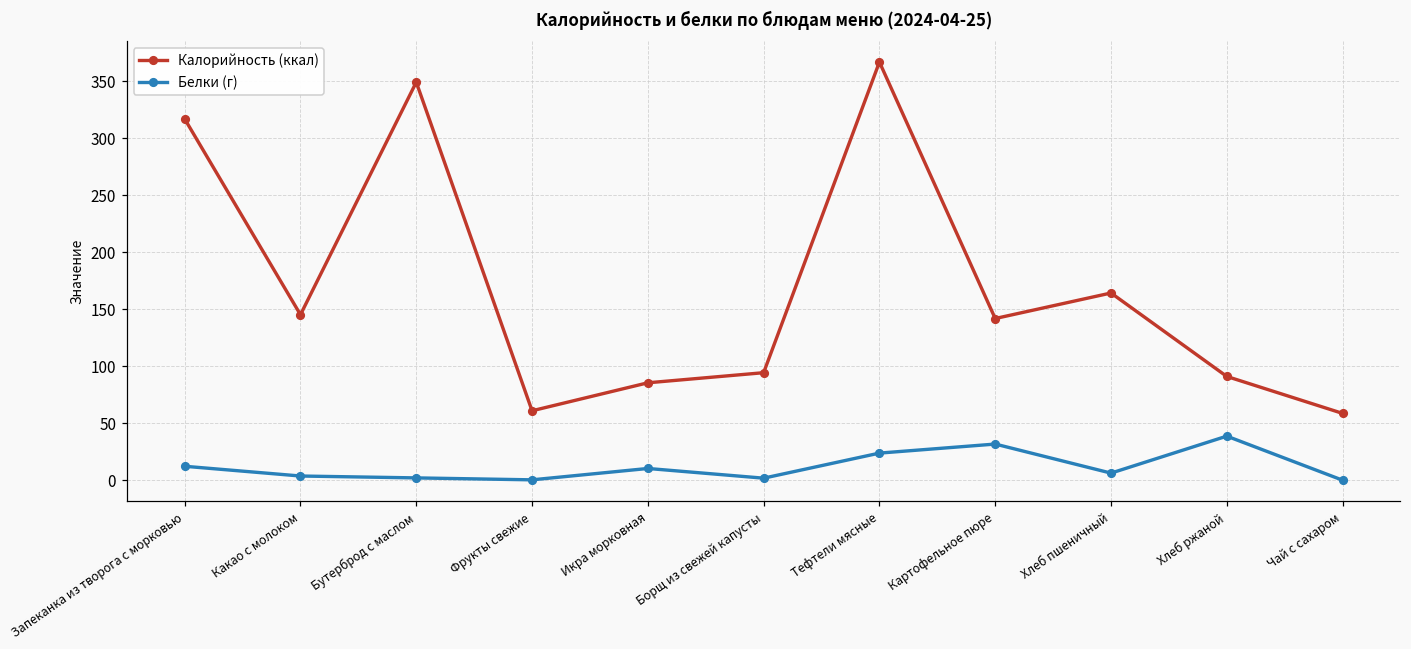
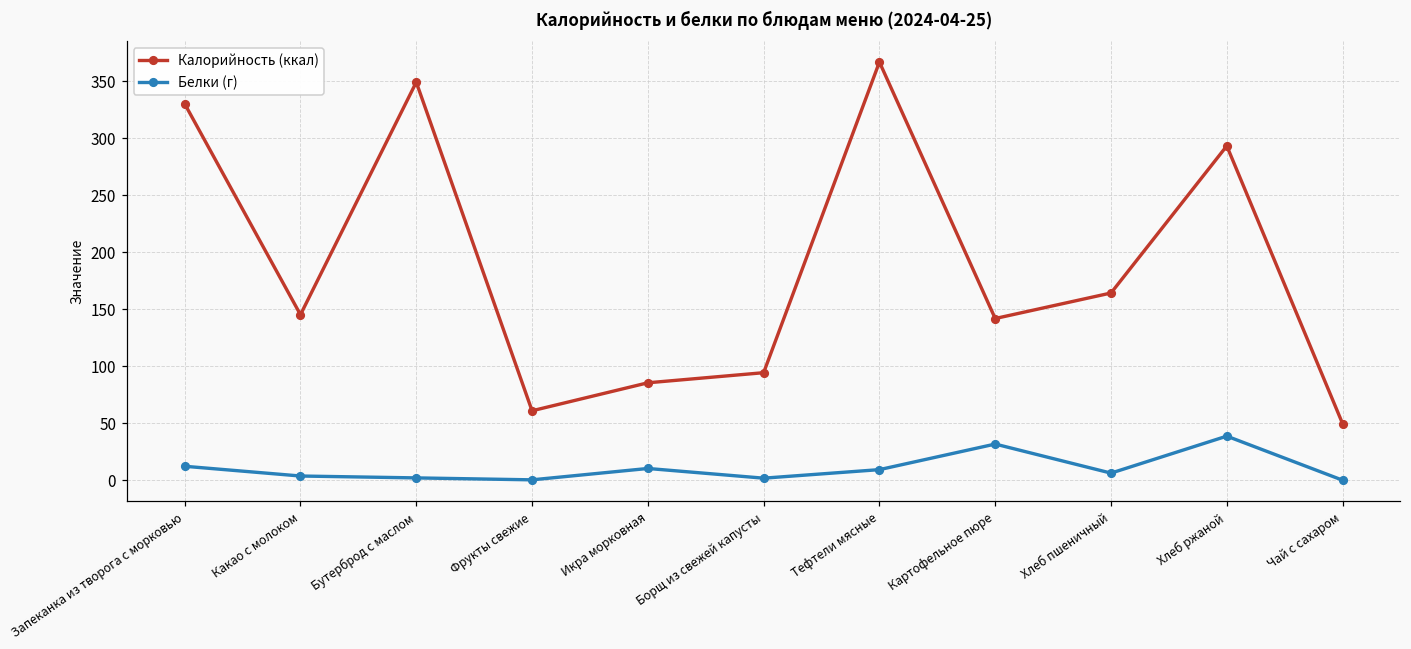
Калорийность (ккал), Запеканка из творога с морковью: 317 -> 330
Белки (г), Тефтели мясные: 24 -> 9
Калорийность (ккал), Хлеб ржаной: 91 -> 293
Калорийность (ккал), Чай с сахаром: 59 -> 50
